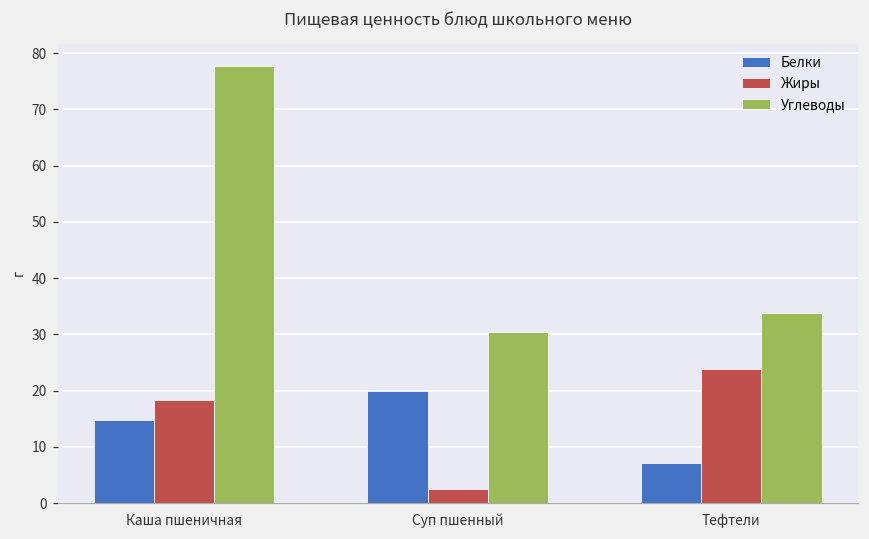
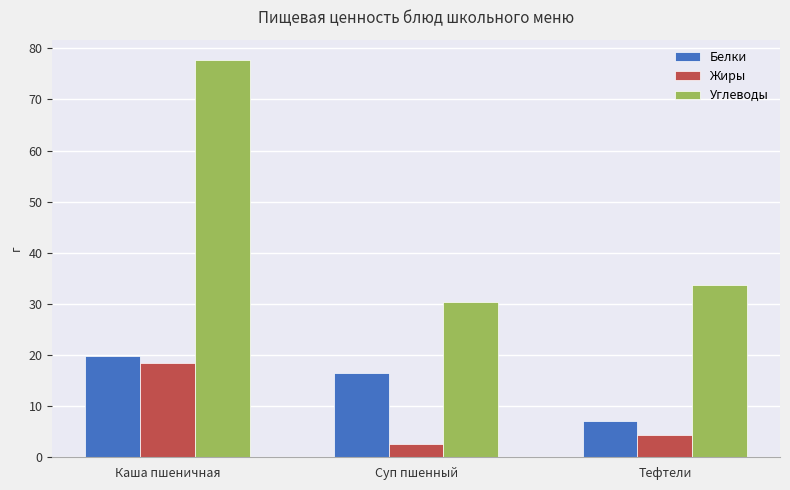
Белки, Каша пшеничная: 15 -> 20
Белки, Суп пшенный: 20 -> 16
Жиры, Тефтели: 24 -> 4
